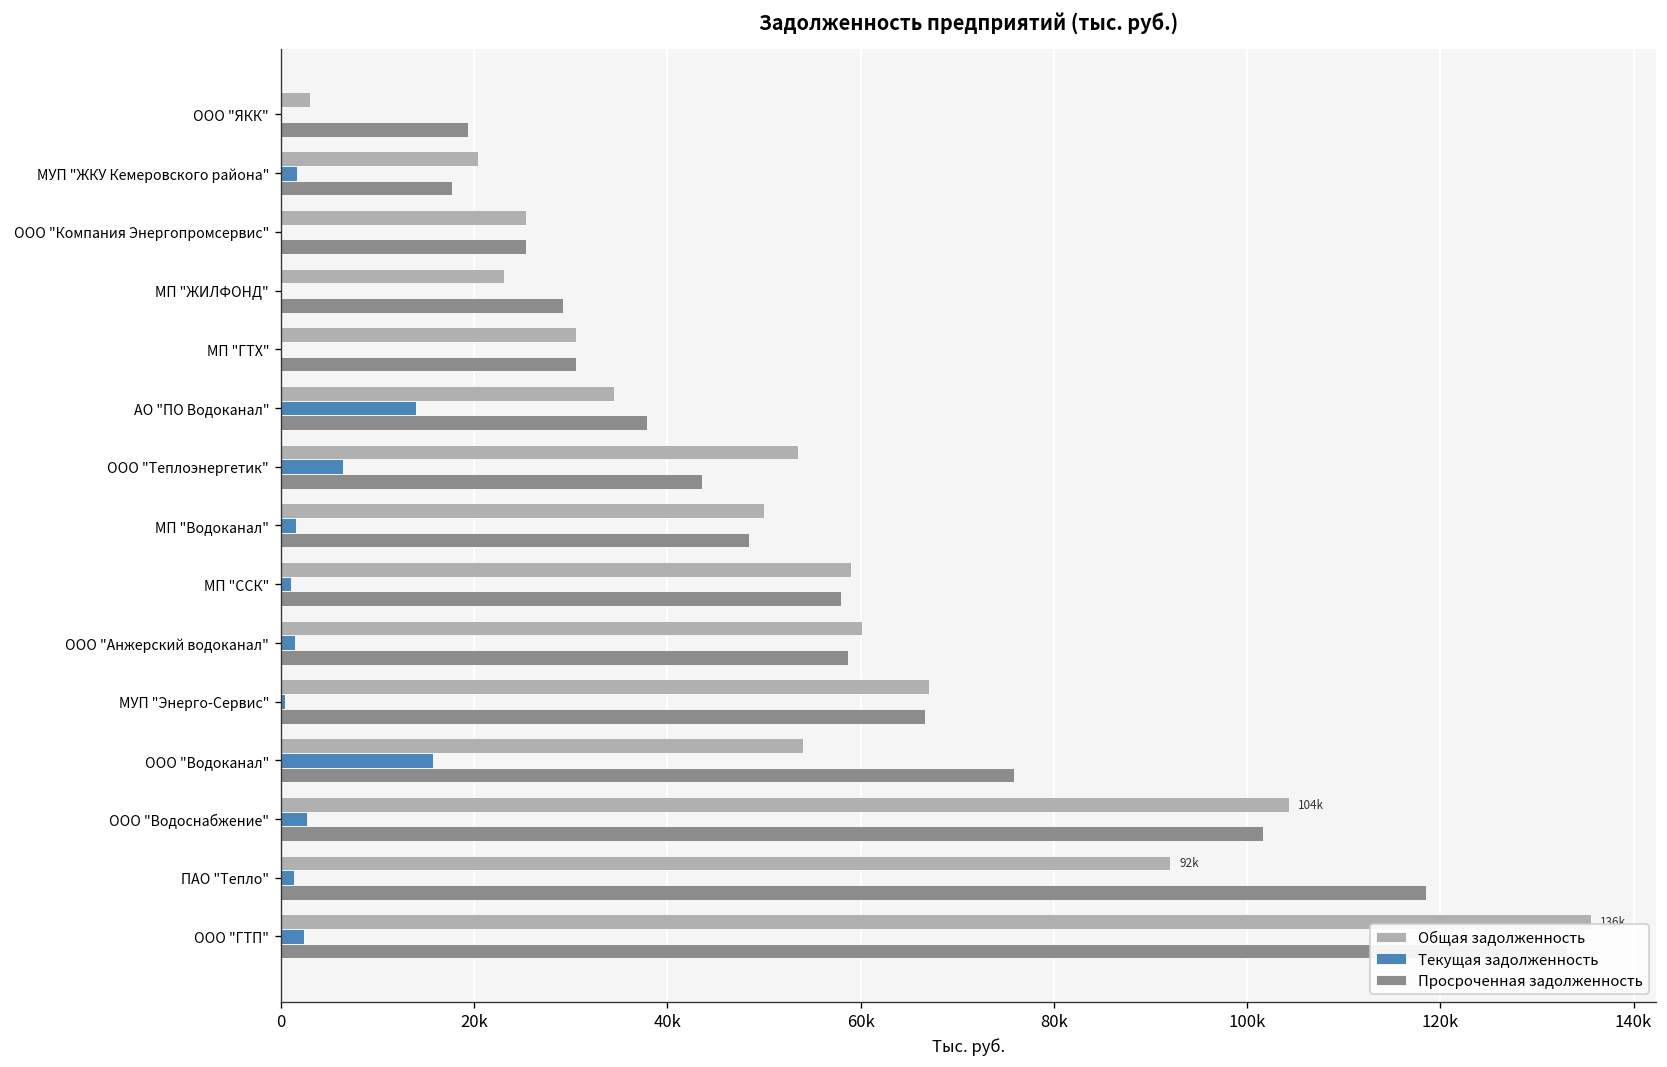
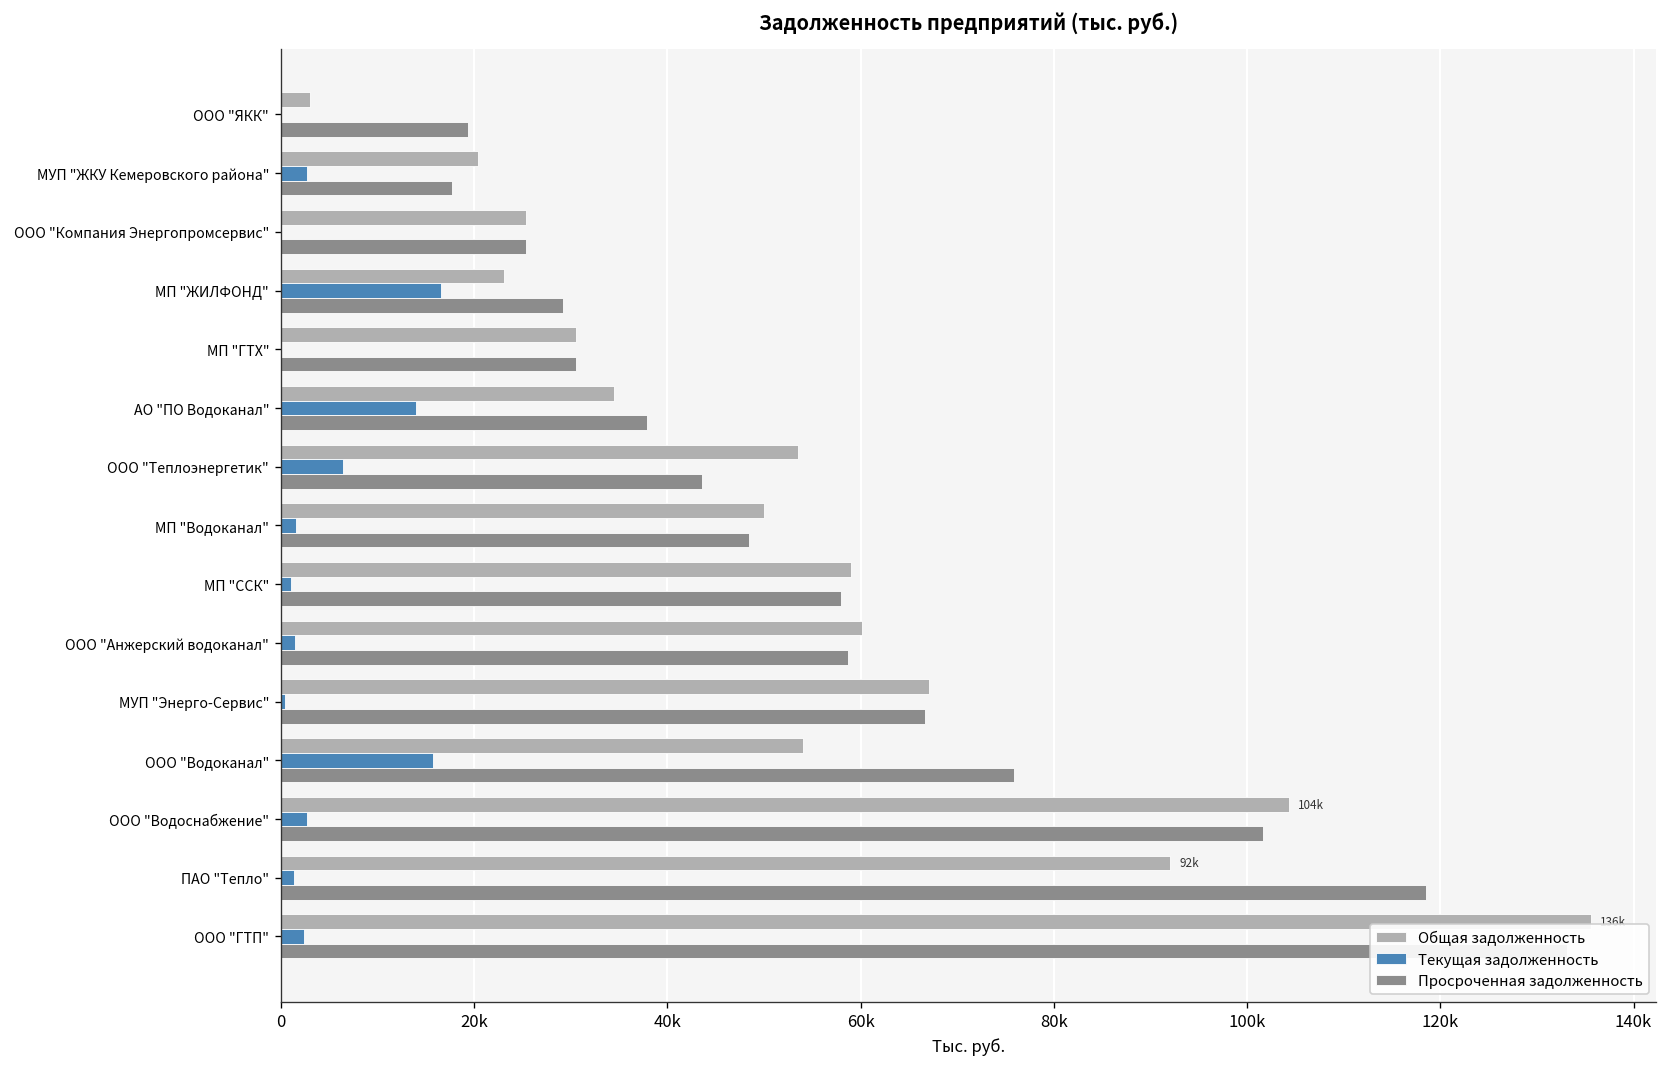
Текущая задолженность, МУП "ЖКУ Кемеровского района": 2000 -> 3000
Текущая задолженность, МП "ЖИЛФОНД": 0 -> 17000
